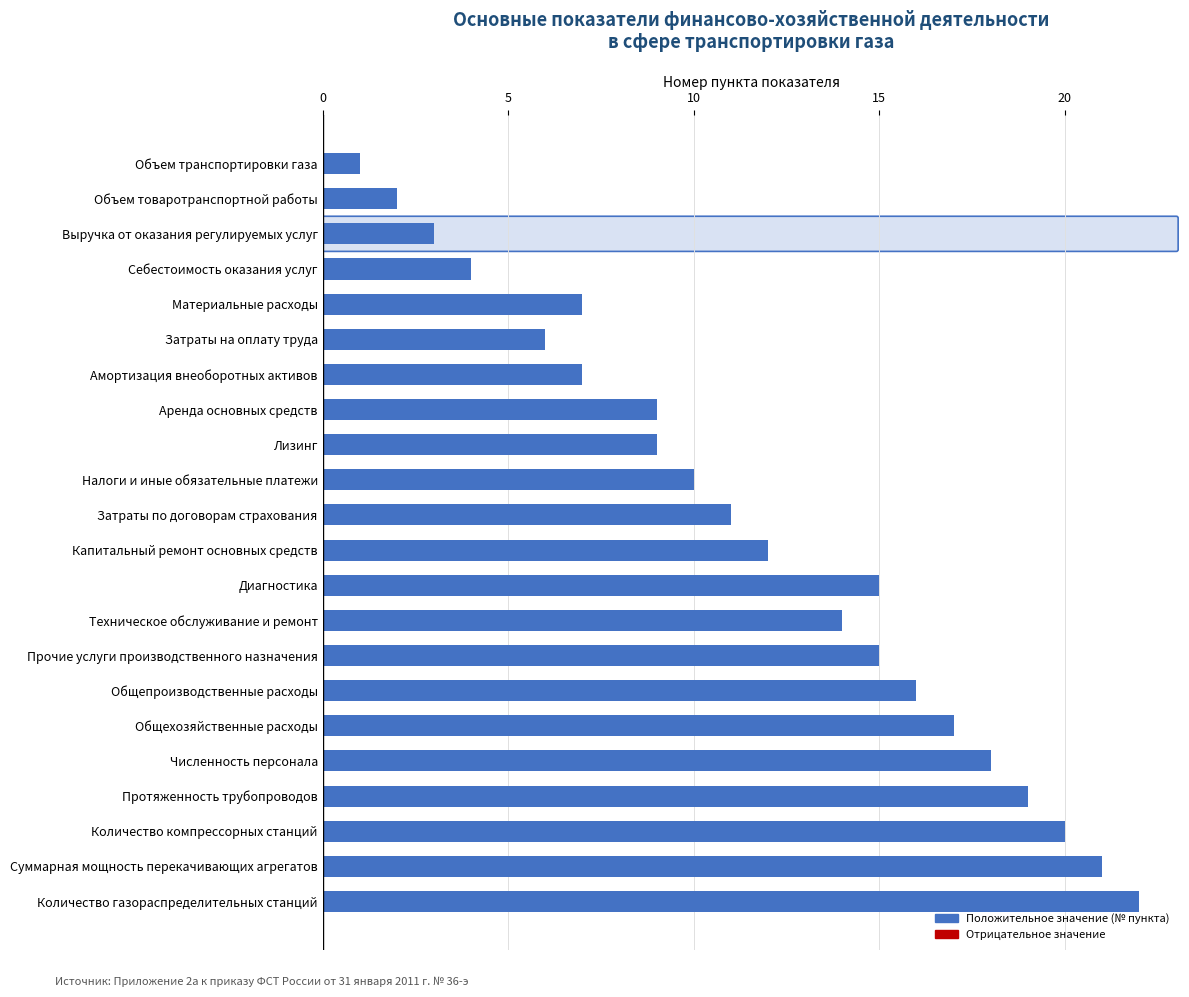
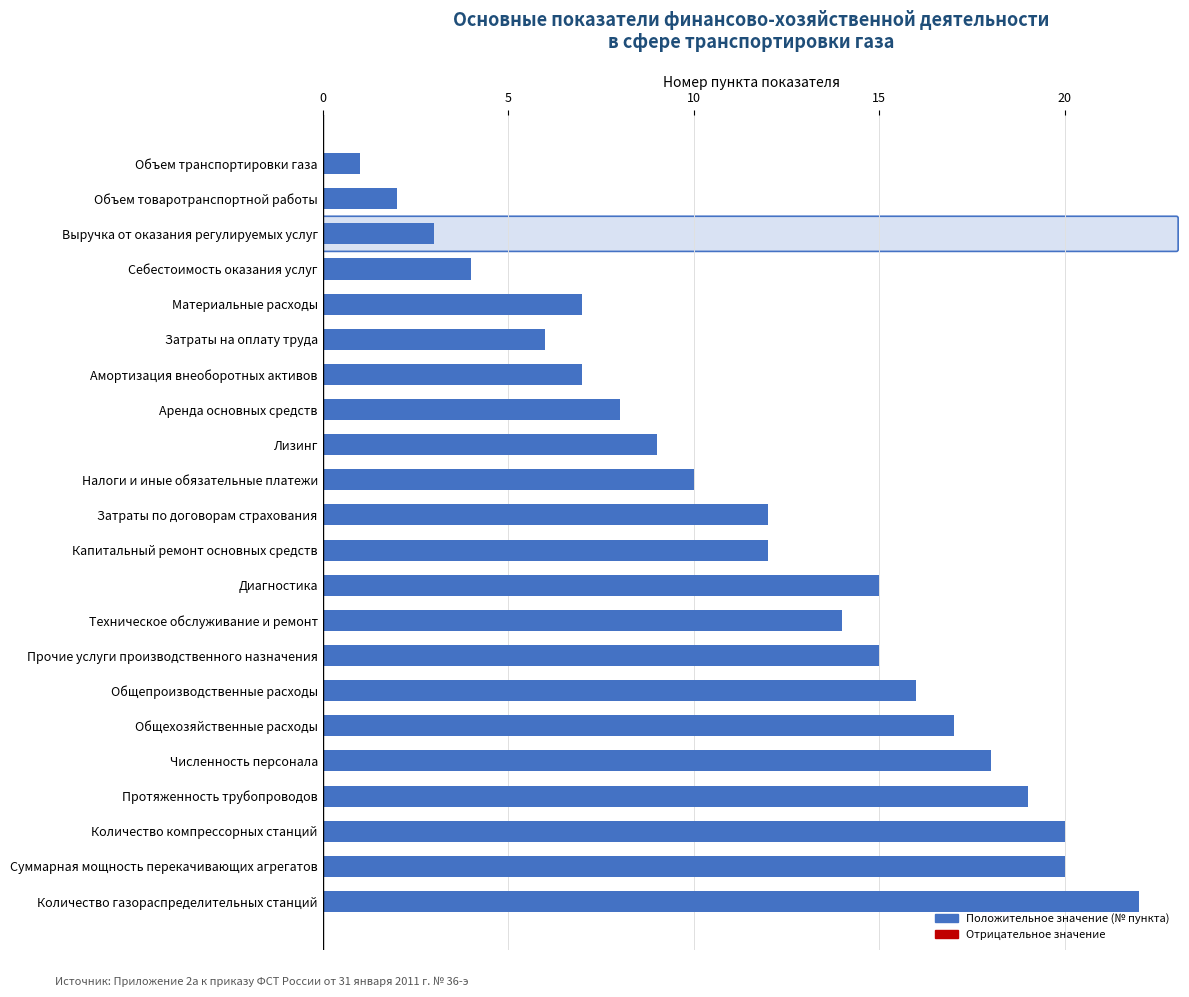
Аренда основных средств: 9 -> 8
Затраты по договорам страхования: 11 -> 12
Суммарная мощность перекачивающих агрегатов: 21 -> 20
